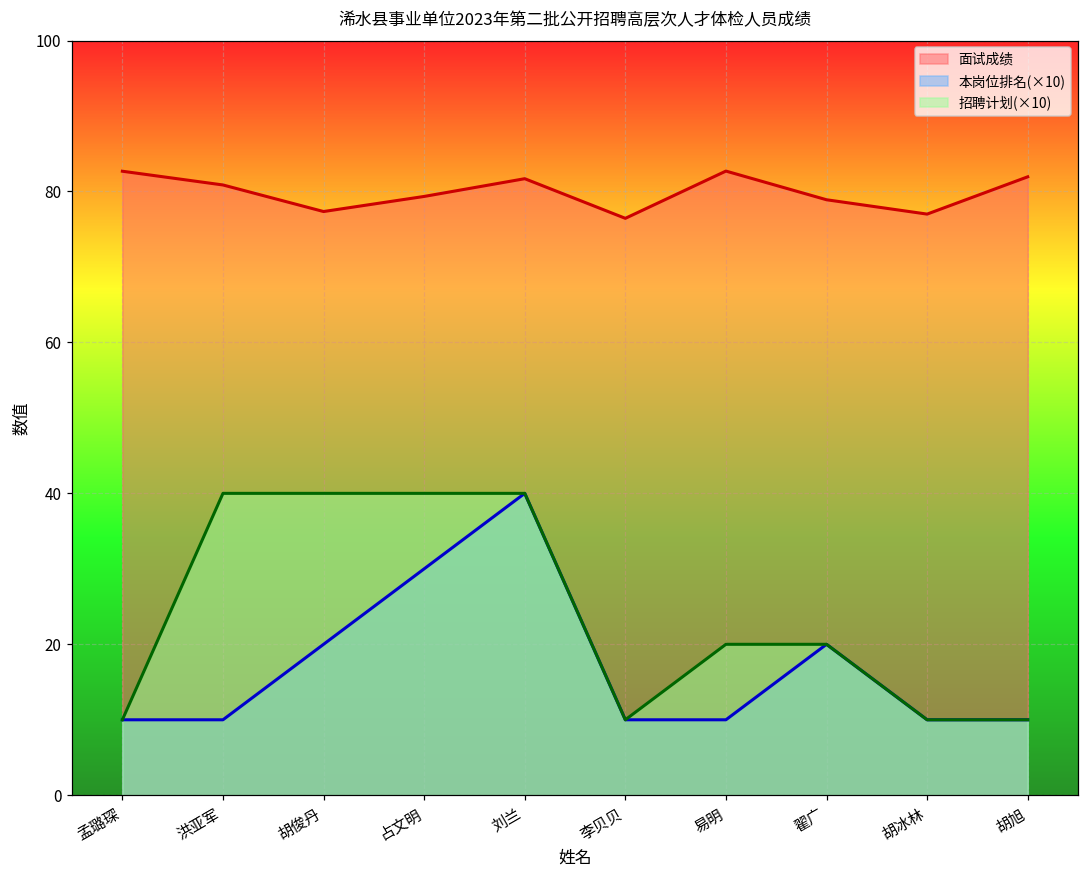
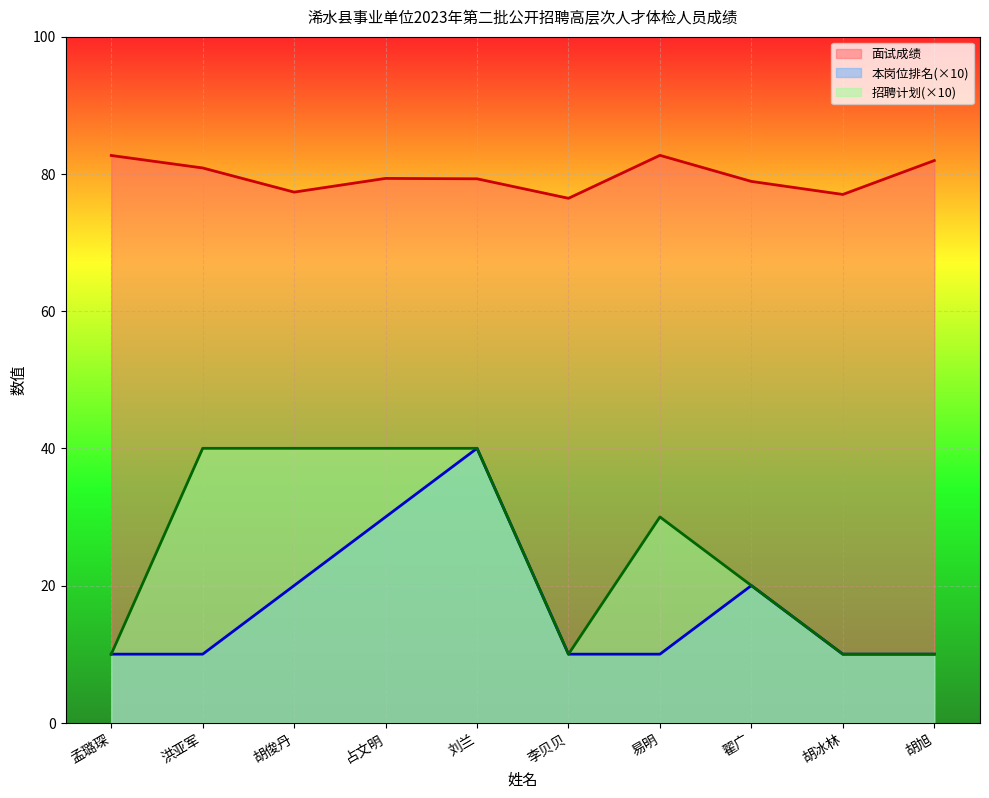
面试成绩, 刘兰: 82 -> 79
招聘计划(×10), 易明: 20 -> 30
